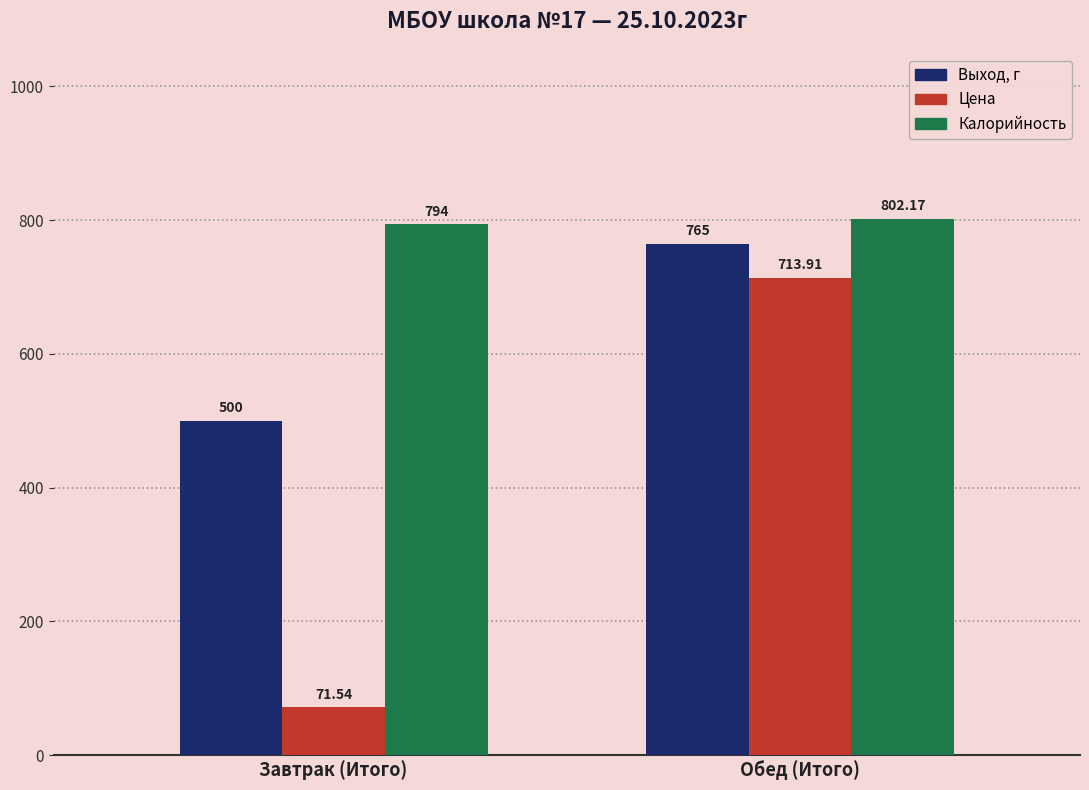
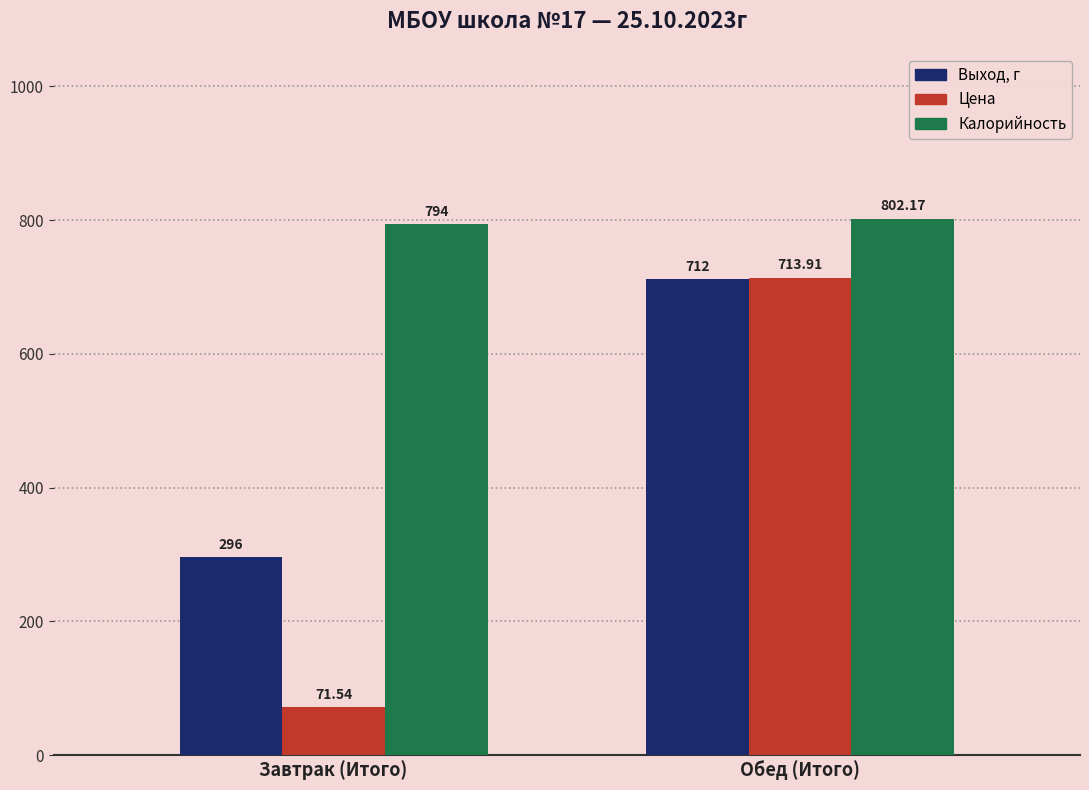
Выход, г, Завтрак (Итого): 500 -> 296
Выход, г, Обед (Итого): 765 -> 712
